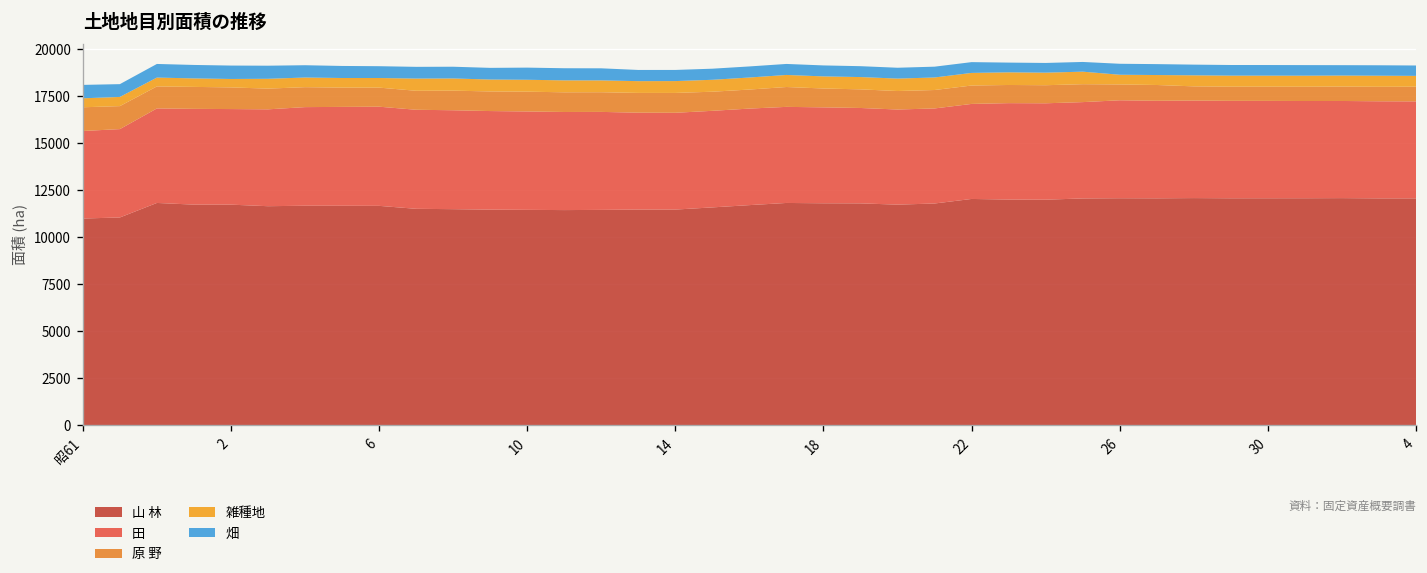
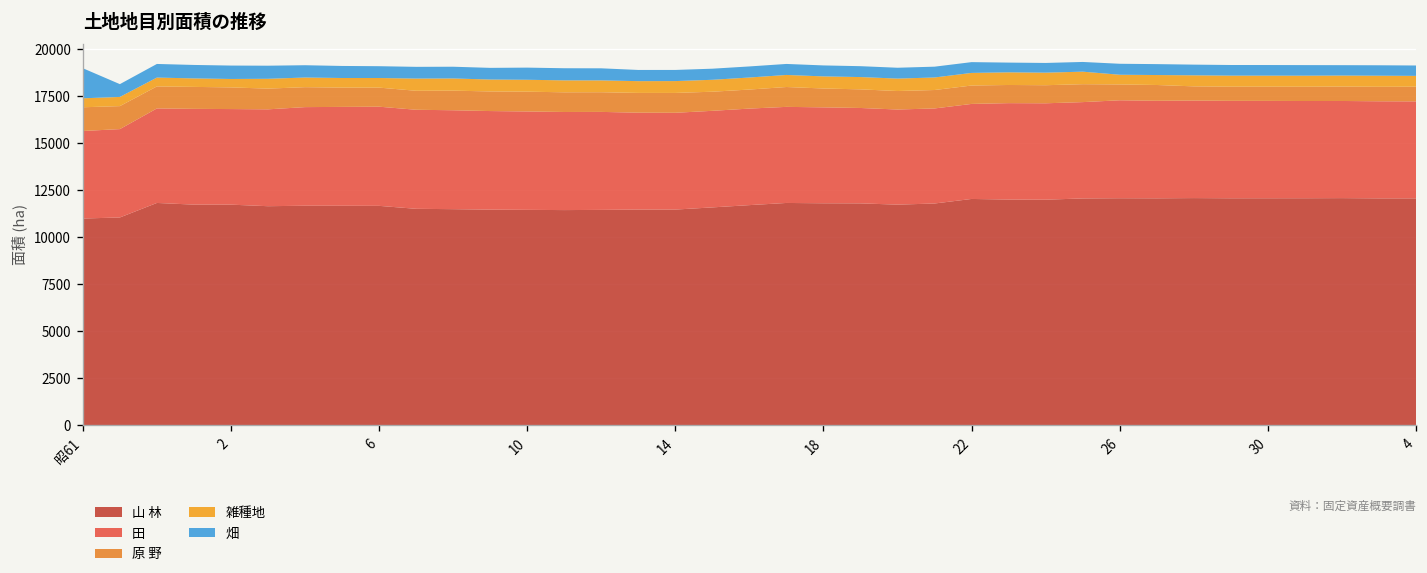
畑, 昭61: 700 -> 1600
